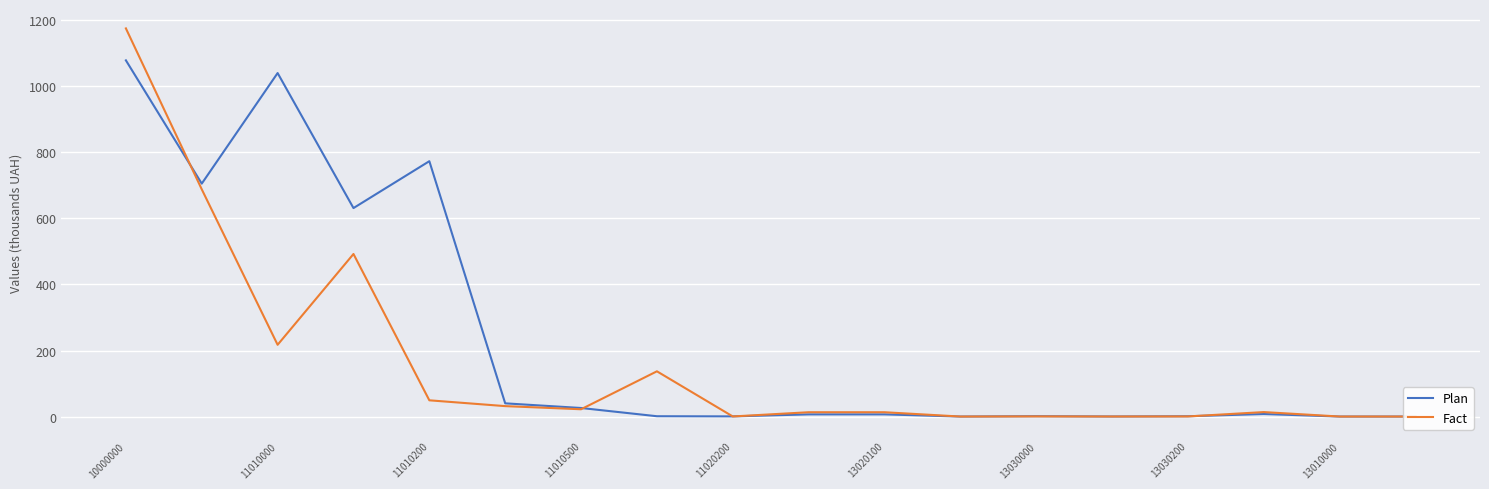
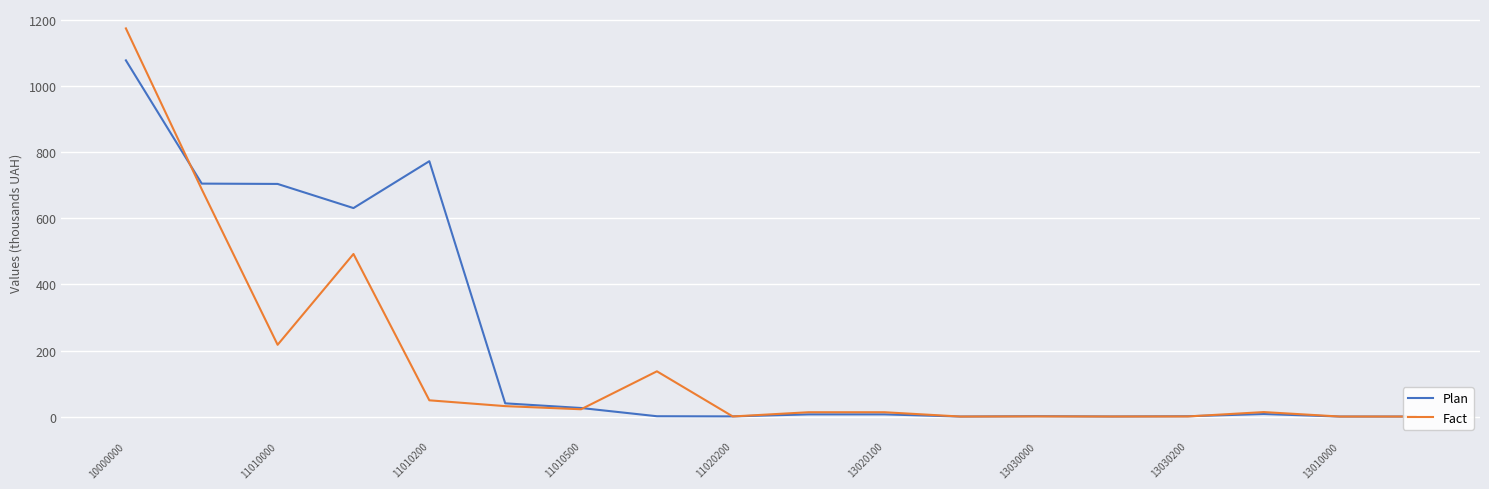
Plan, 11010000: 1040 -> 700
